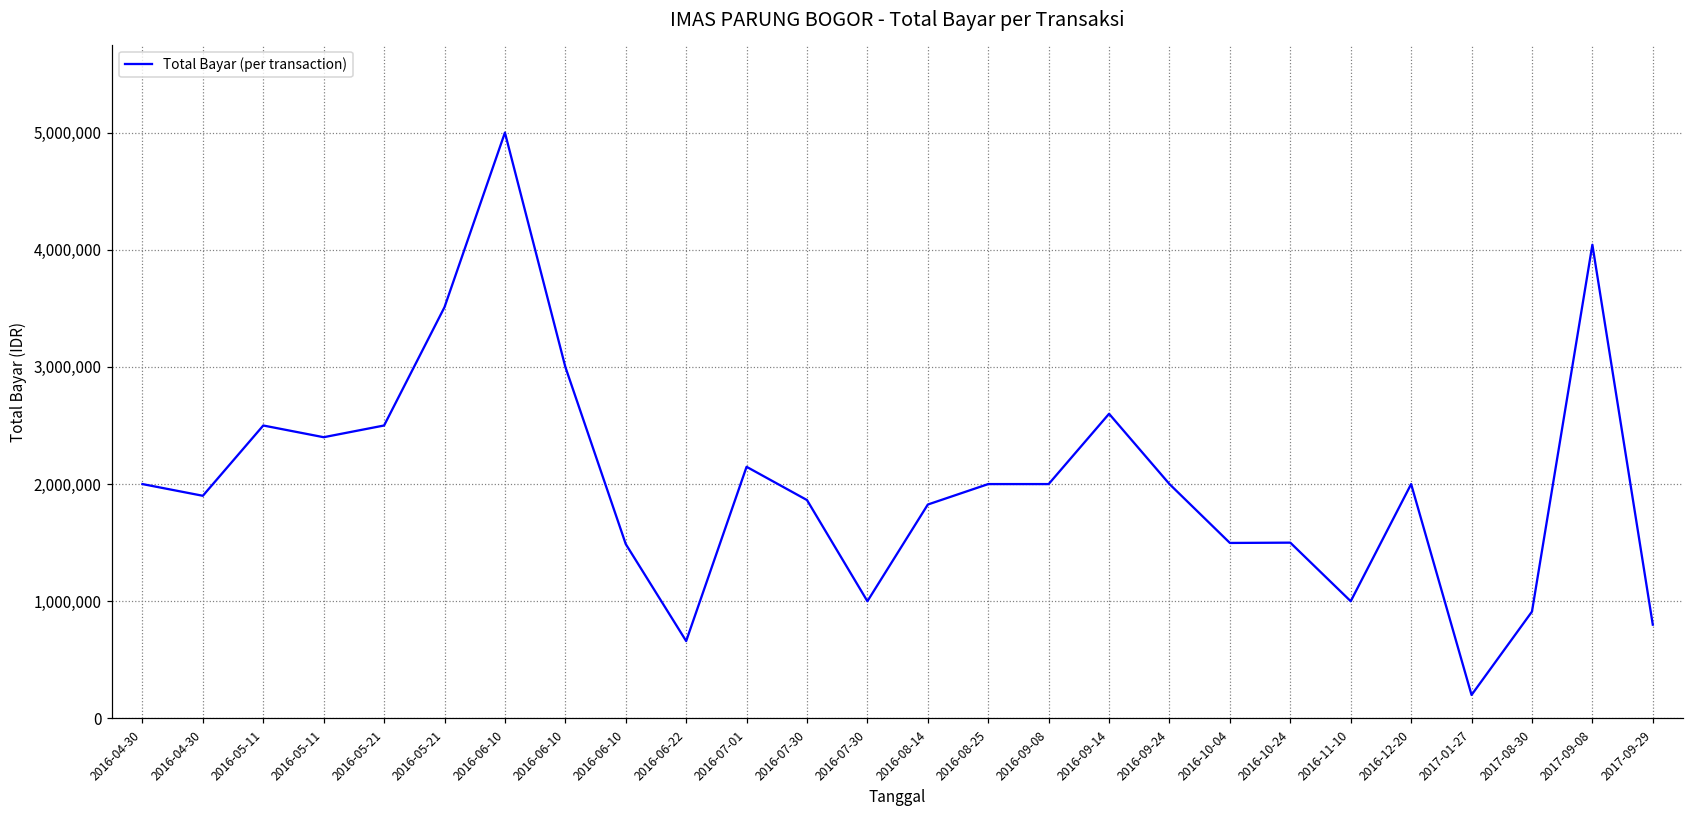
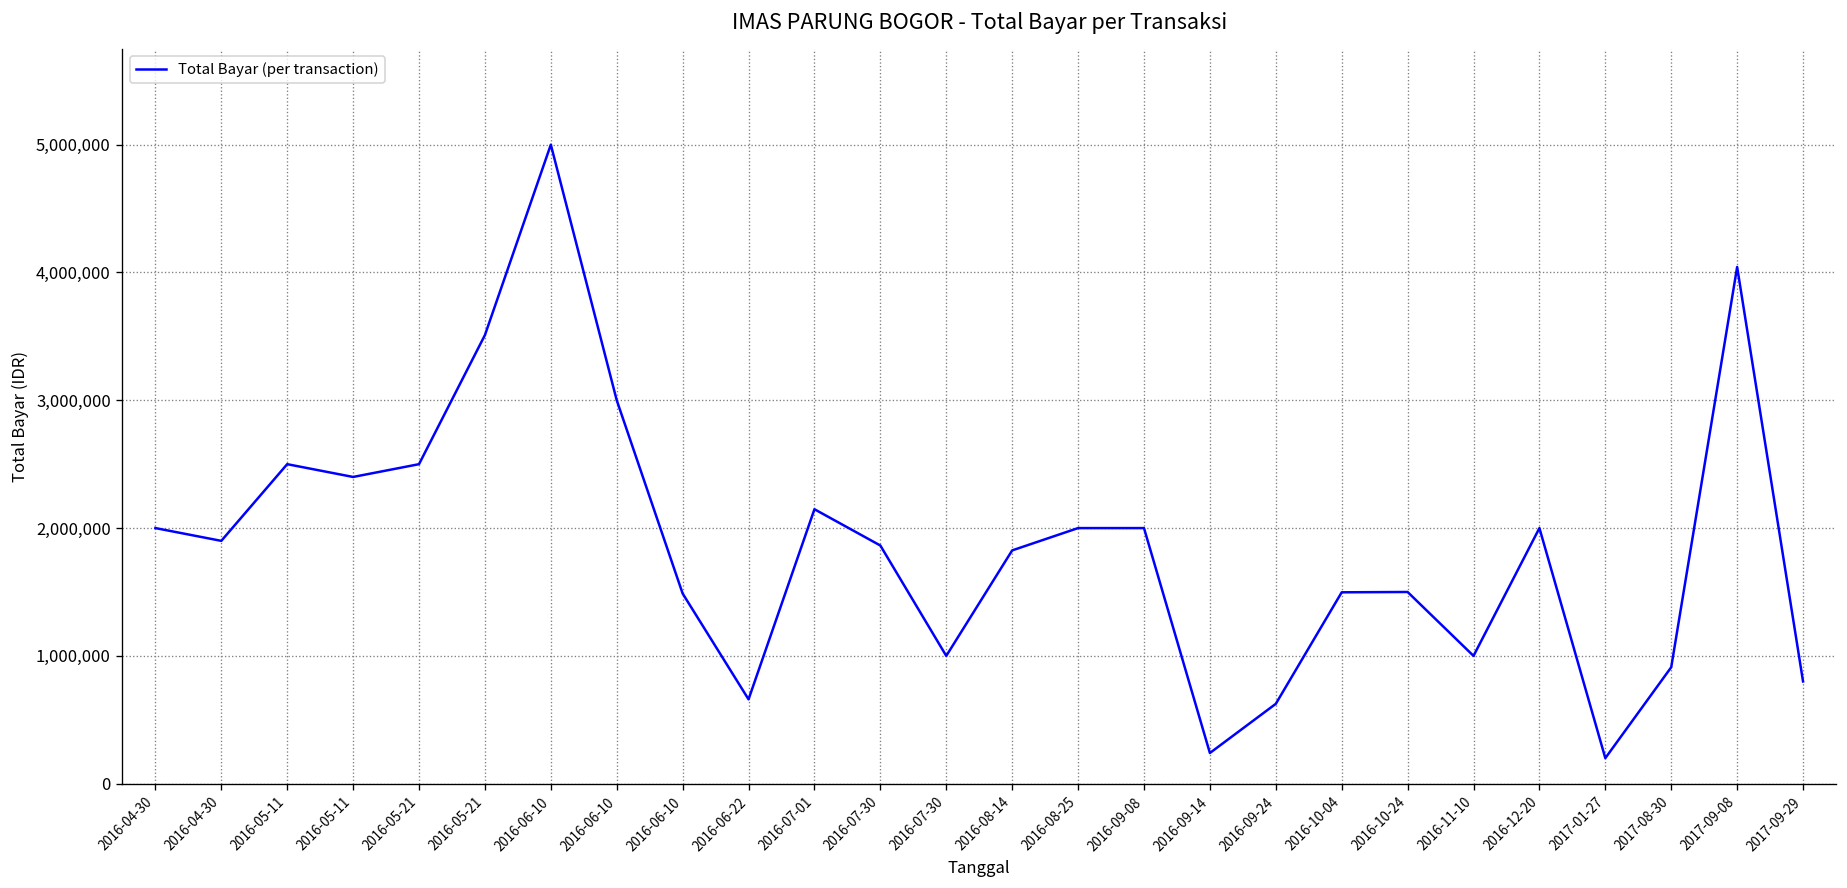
2016-09-14: 2,600,000 -> 240,000
2016-09-24: 2,000,000 -> 620,000
